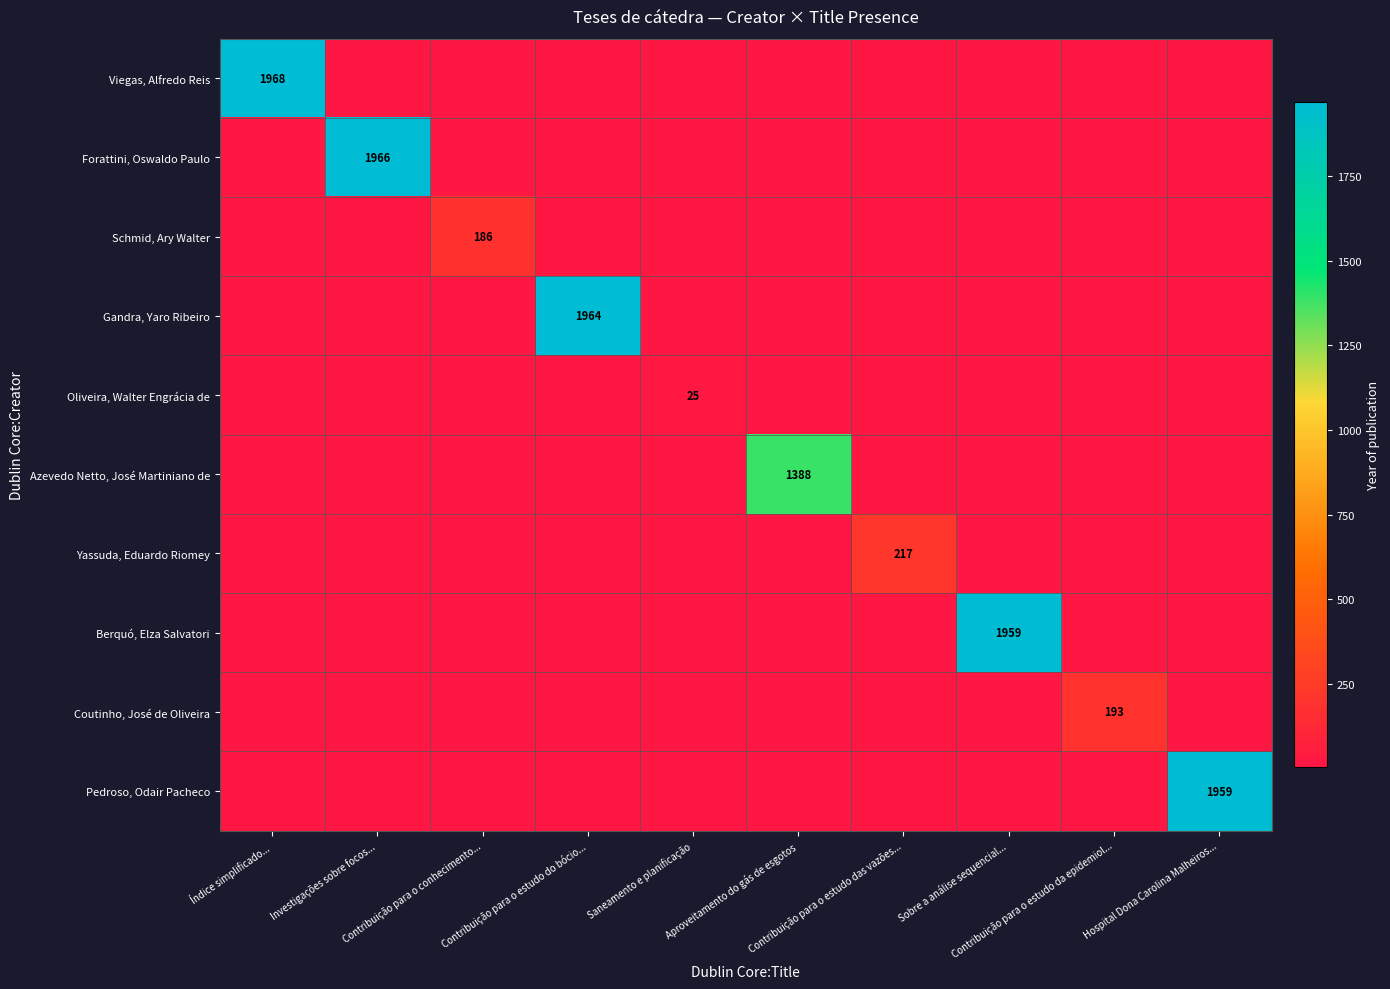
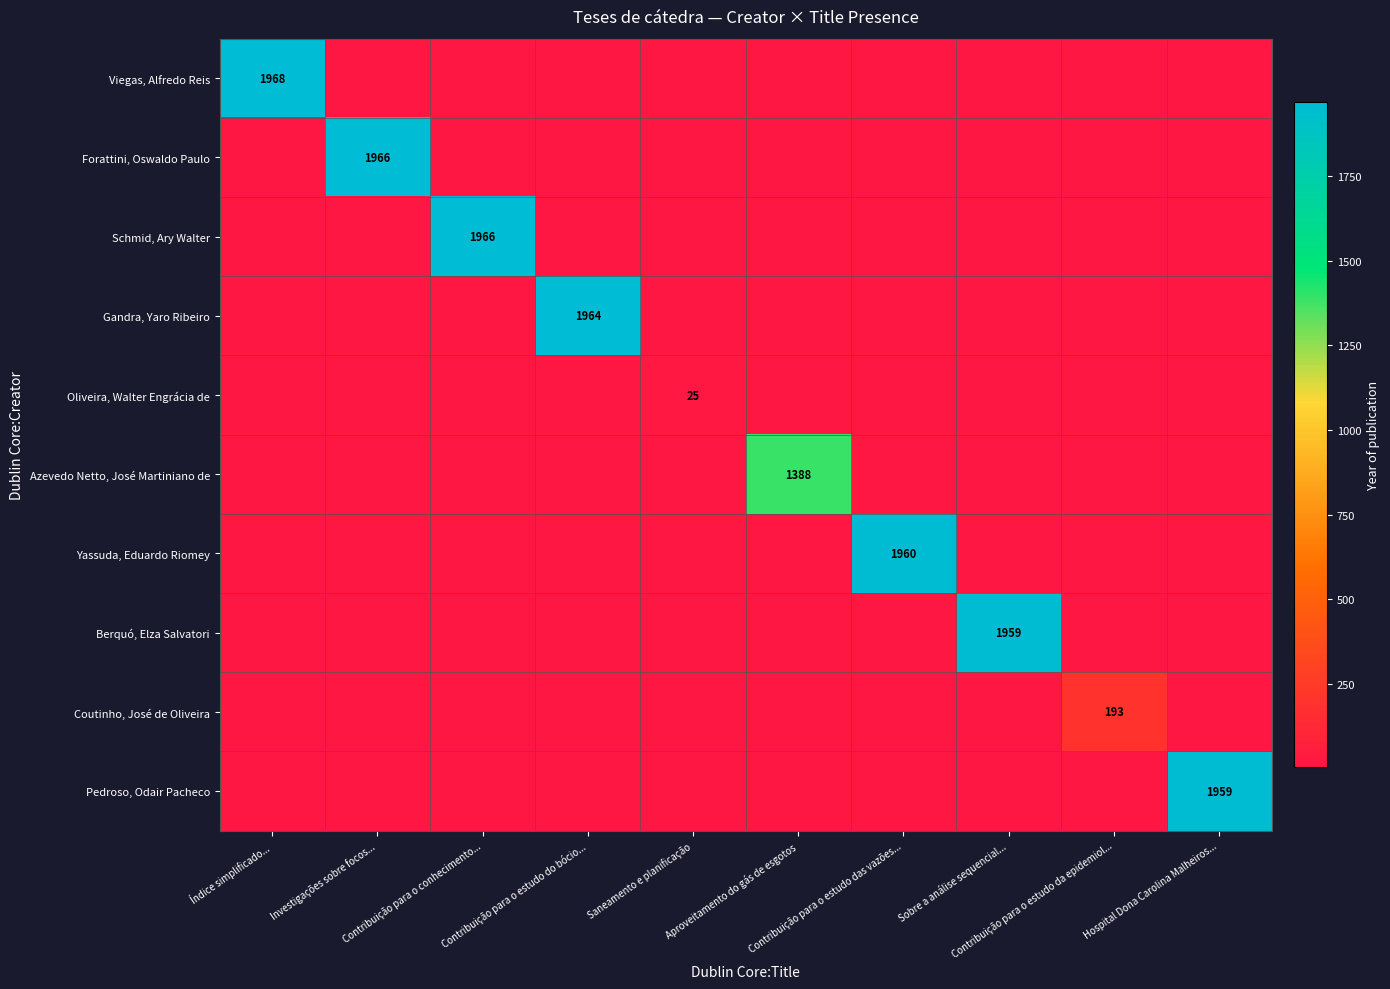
Schmid, Ary Walter, Contribuição para o conhecimento...: 186 -> 1966
Yassuda, Eduardo Riomey, Contribuição para o estudo das vazões...: 217 -> 1960
